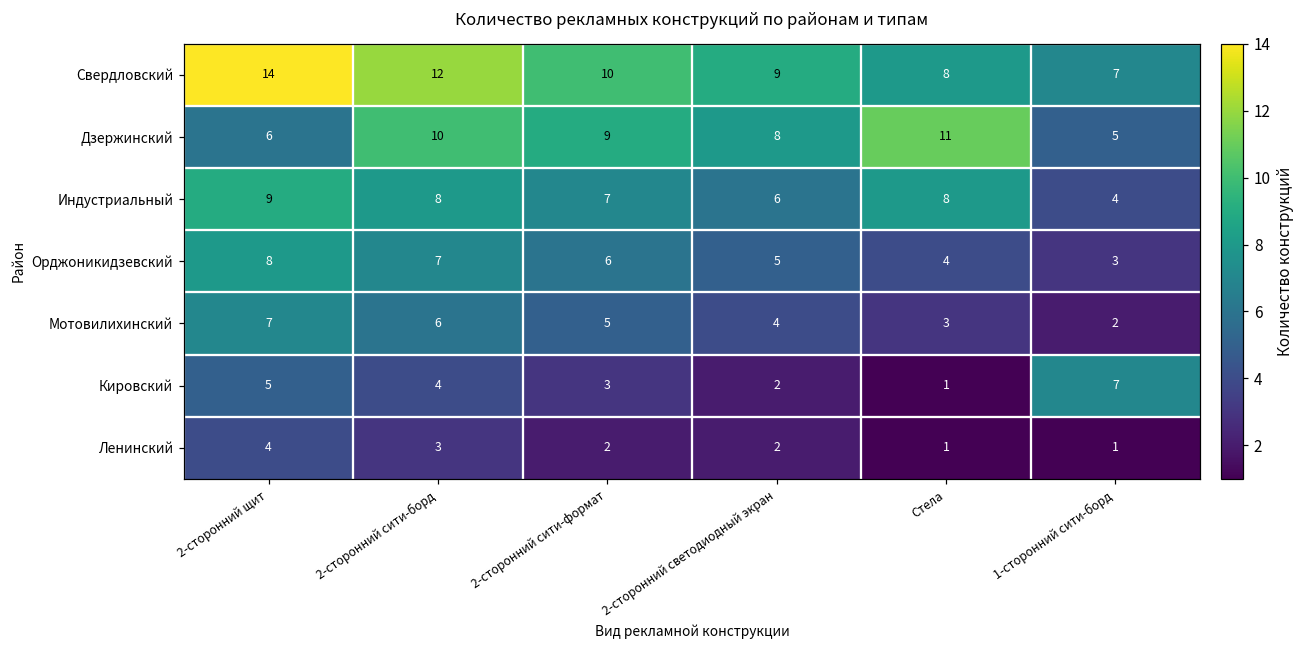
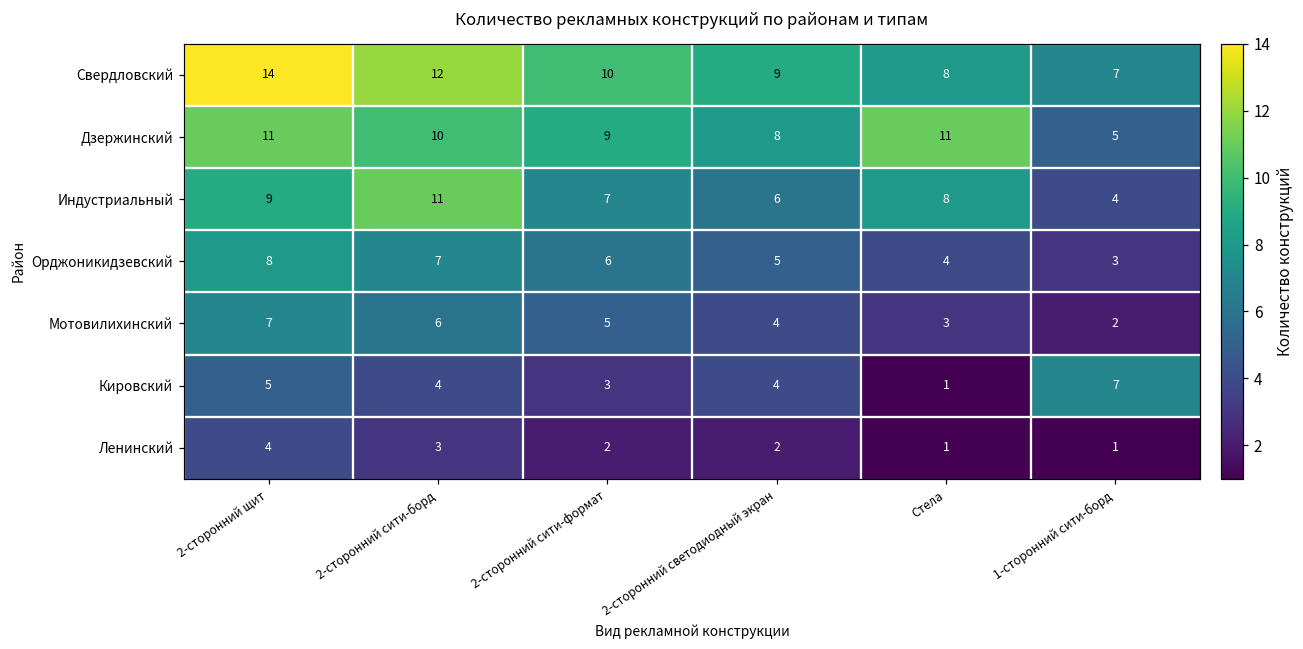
Дзержинский, 2-сторонний щит: 6 -> 11
Индустриальный, 2-сторонний сити-борд: 8 -> 11
Кировский, 2-сторонний светодиодный экран: 2 -> 4
